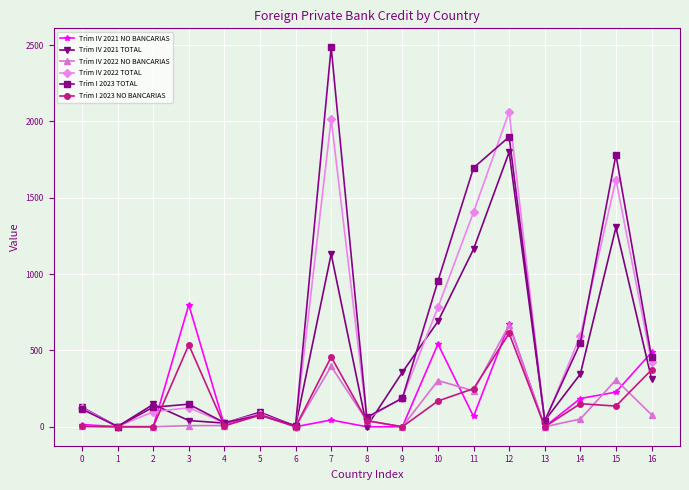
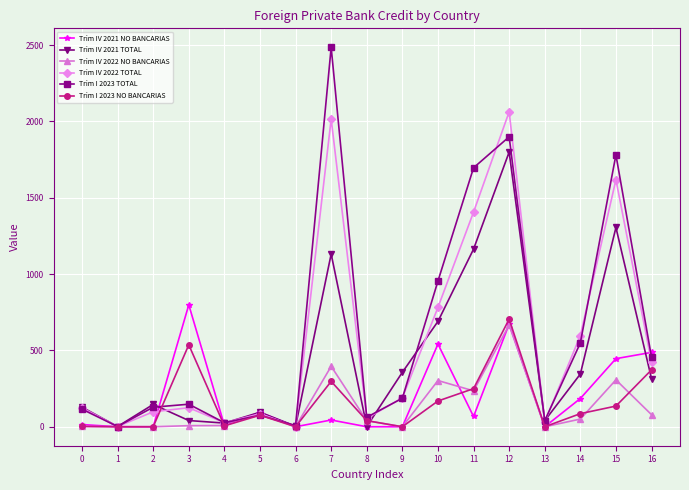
Trim I 2023 NO BANCARIAS, 7: 460 -> 300
Trim I 2023 NO BANCARIAS, 12: 610 -> 700
Trim I 2023 NO BANCARIAS, 14: 150 -> 90
Trim IV 2021 NO BANCARIAS, 15: 230 -> 450
